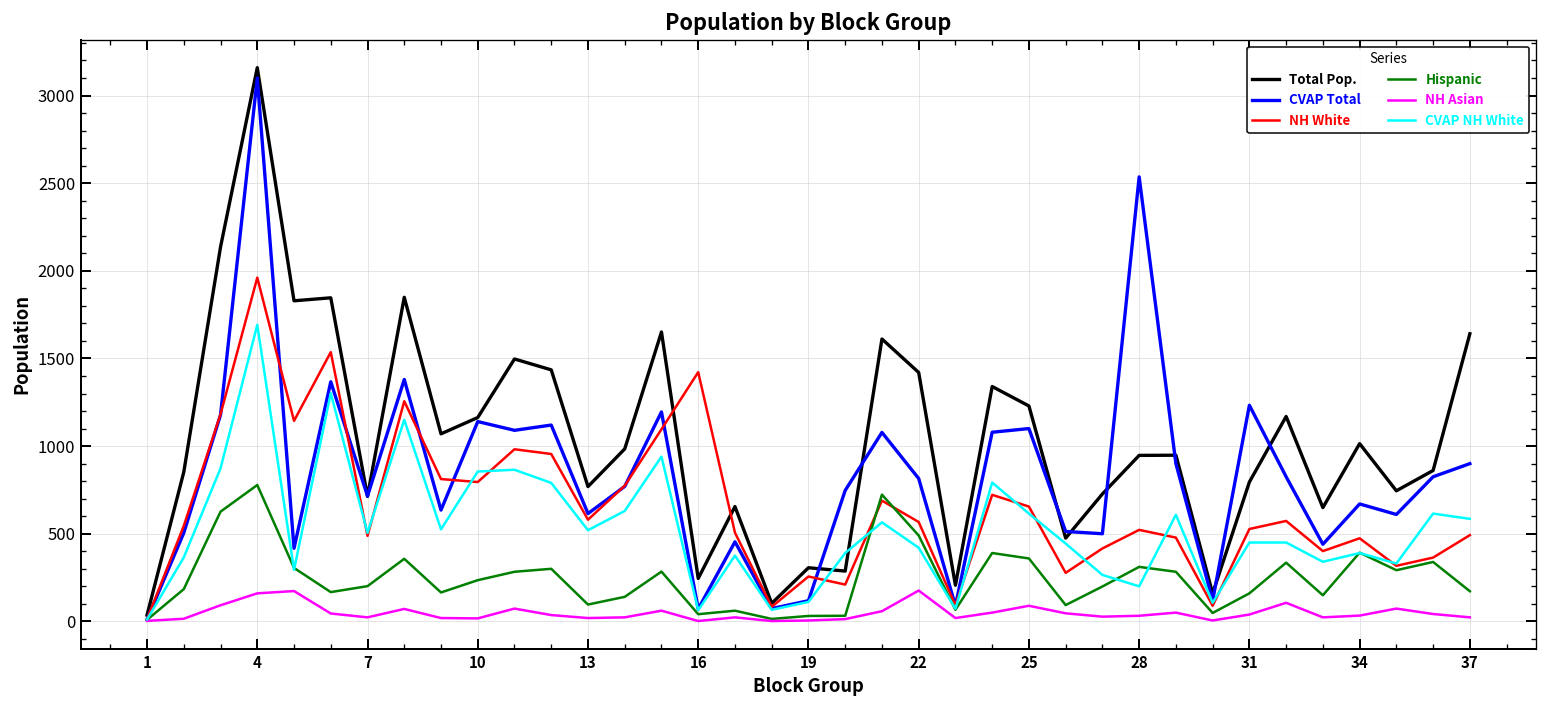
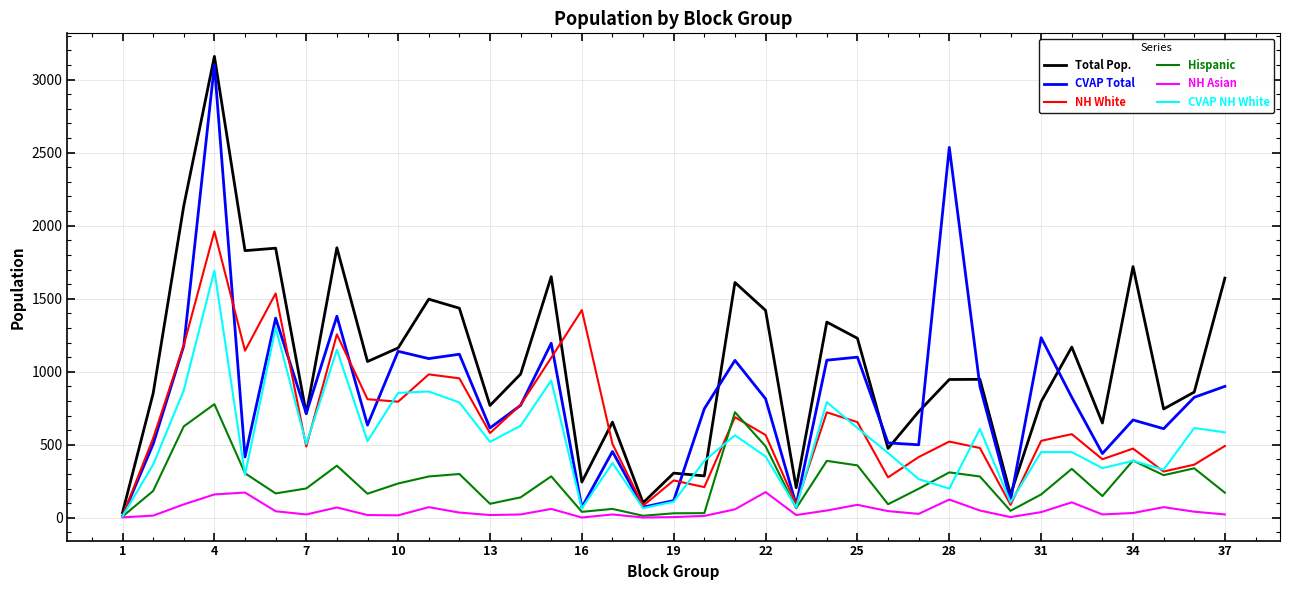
NH Asian, 28: 30 -> 130
Total Pop., 34: 1010 -> 1720
